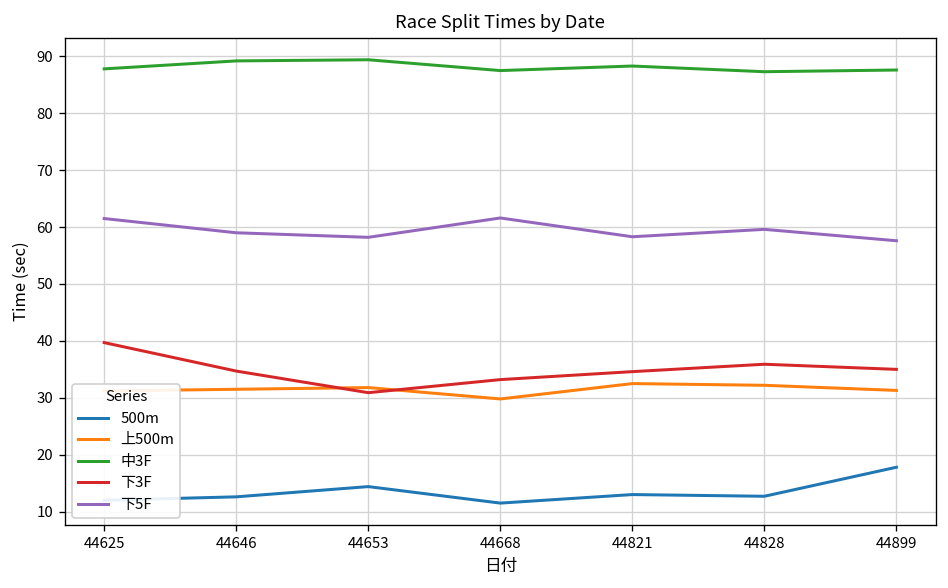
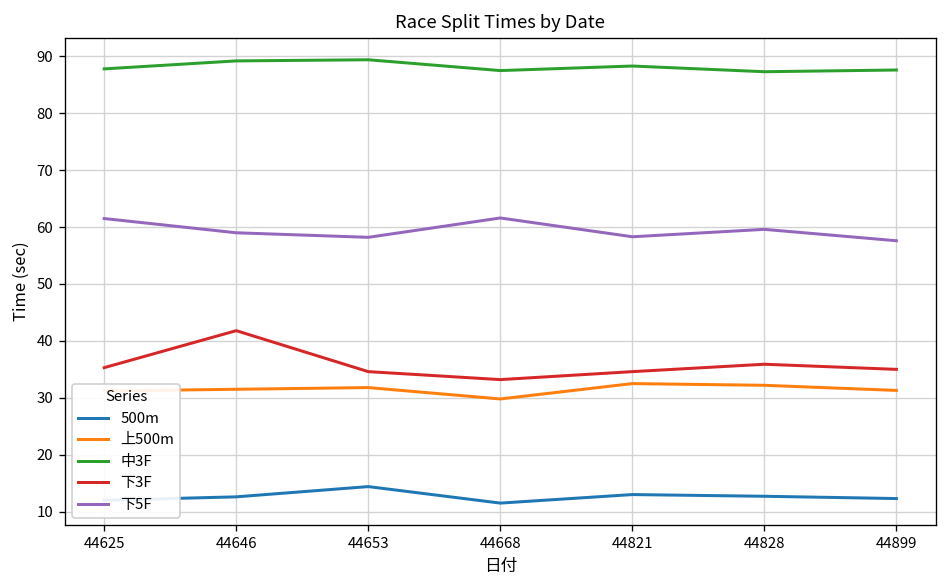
下3F, 44625: 40 -> 35
下3F, 44646: 35 -> 42
下3F, 44653: 31 -> 35
500m, 44899: 18 -> 12
